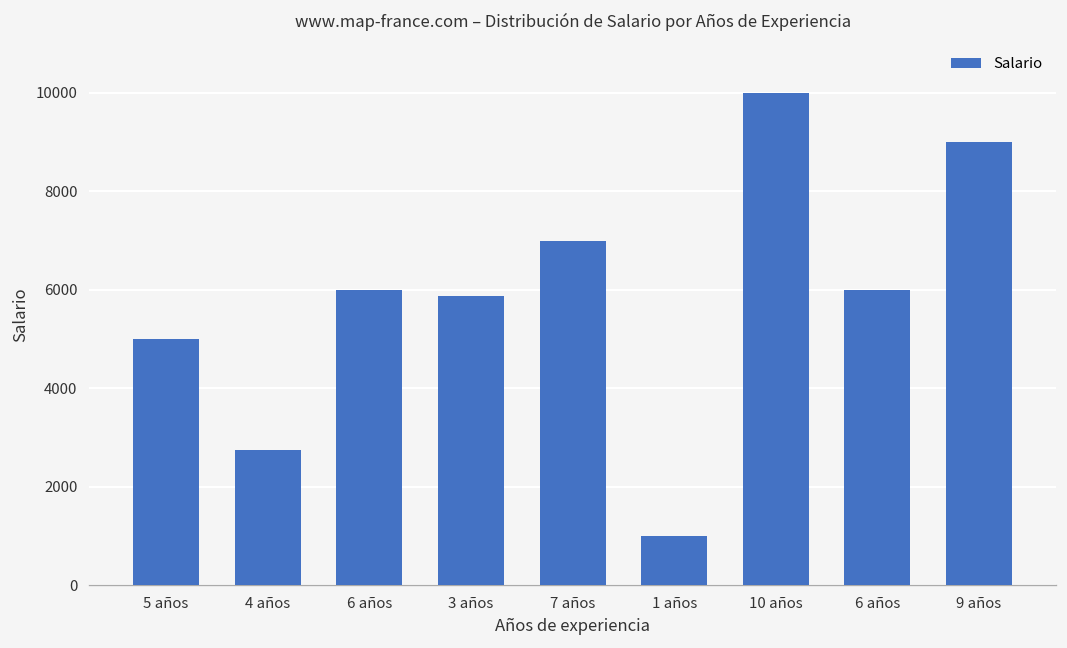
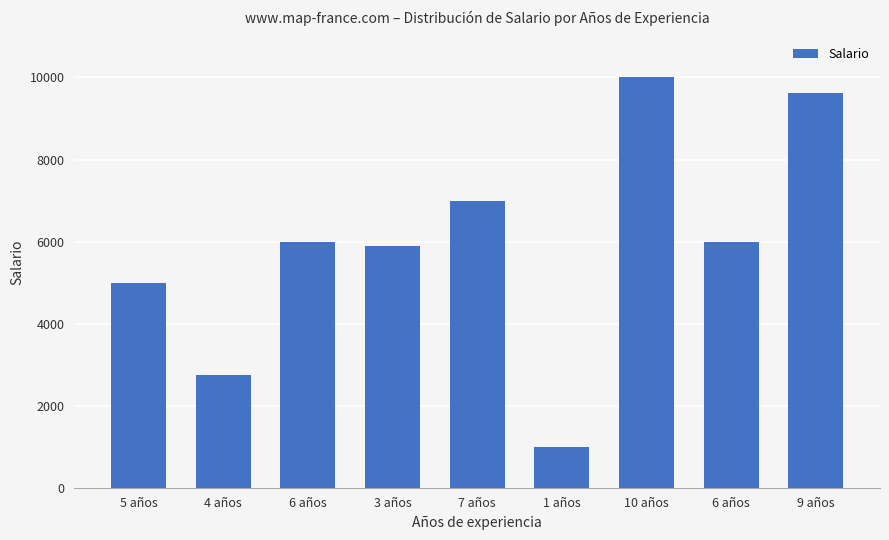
9 años: 9000 -> 9600
